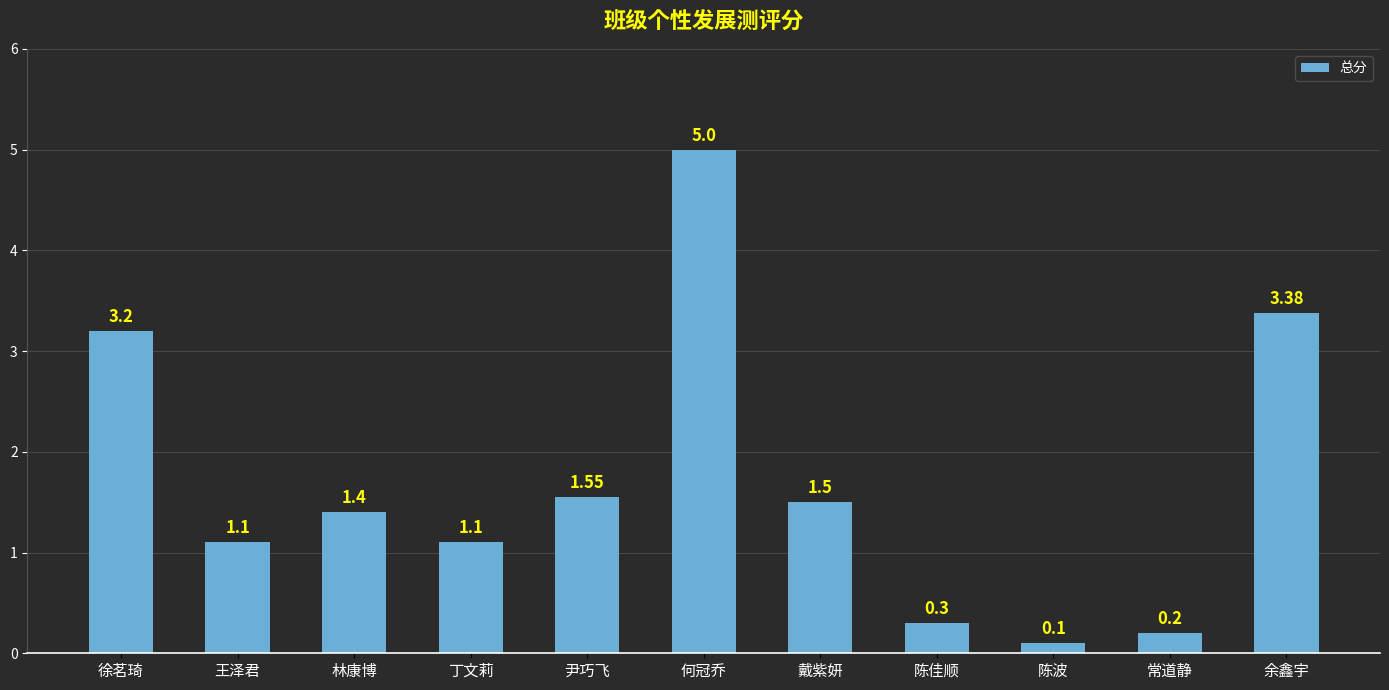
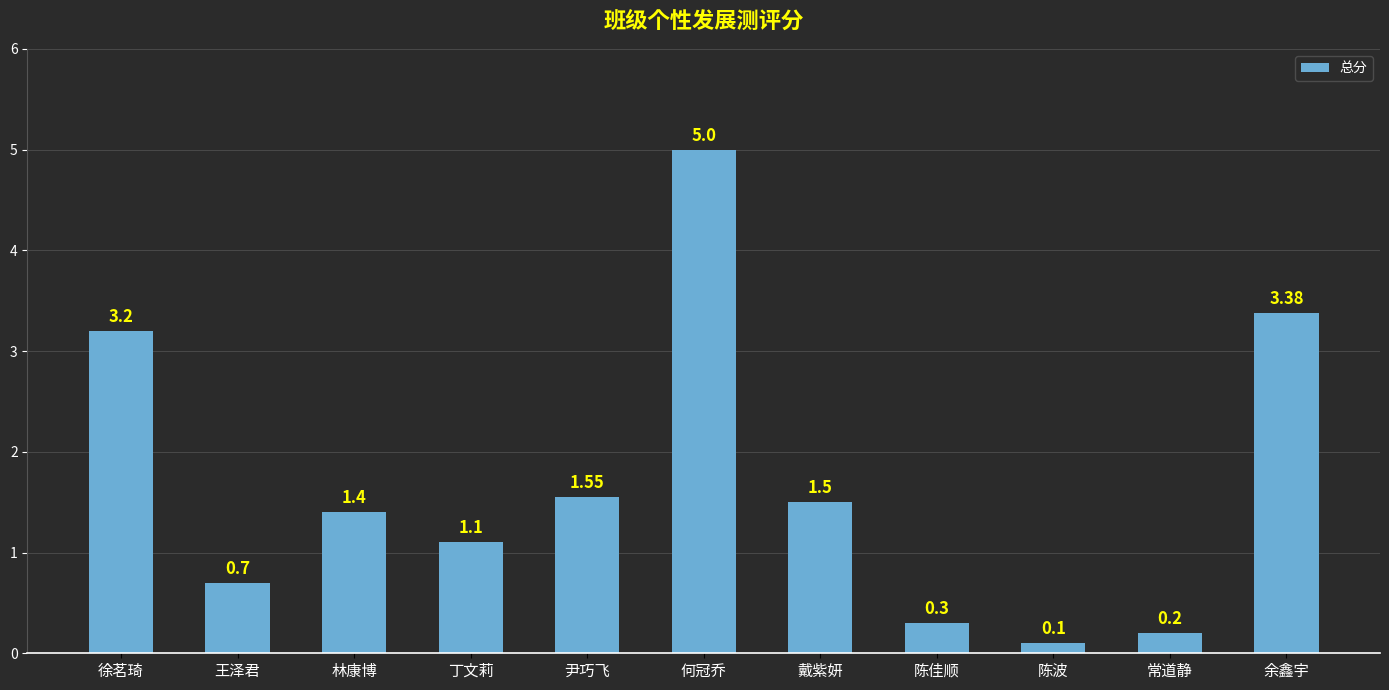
王泽君: 1.1 -> 0.7
